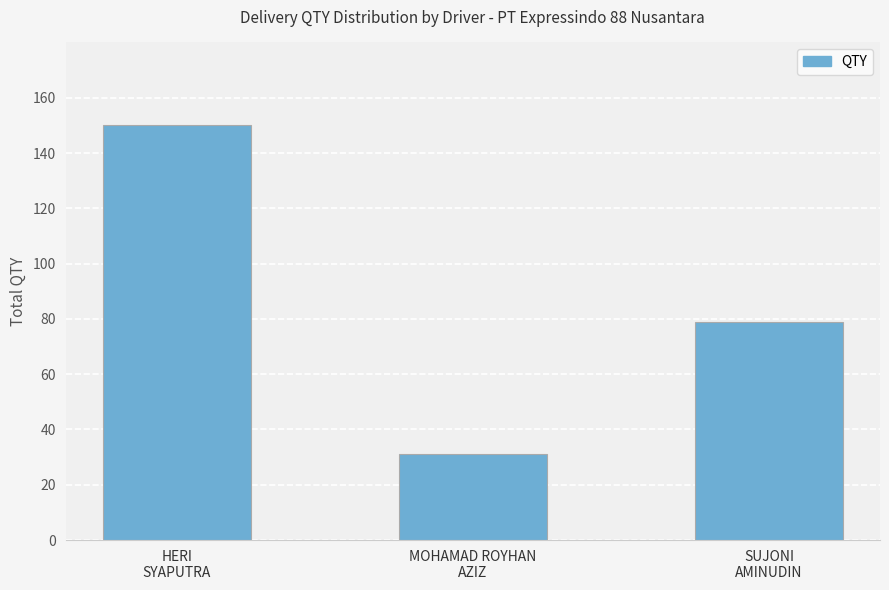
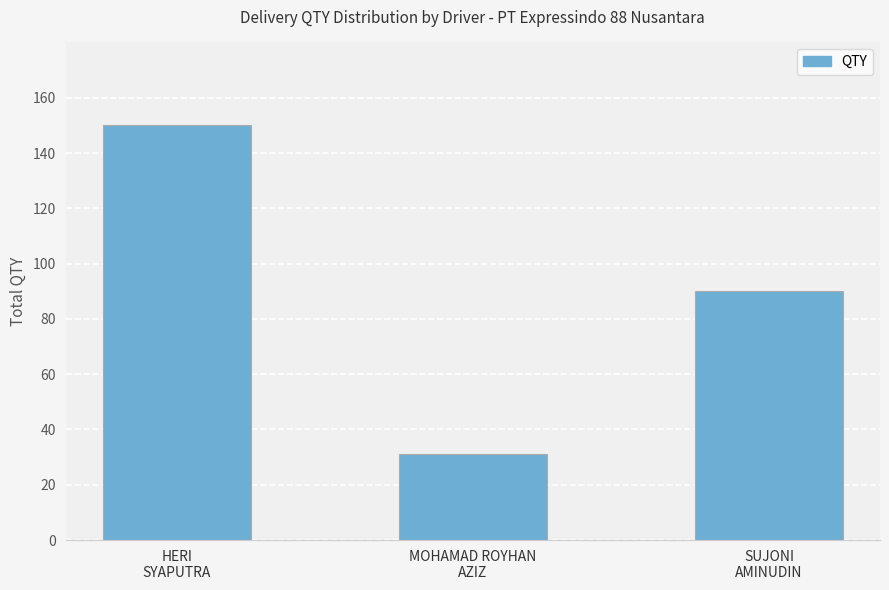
SUJONI AMINUDIN: 79 -> 90
